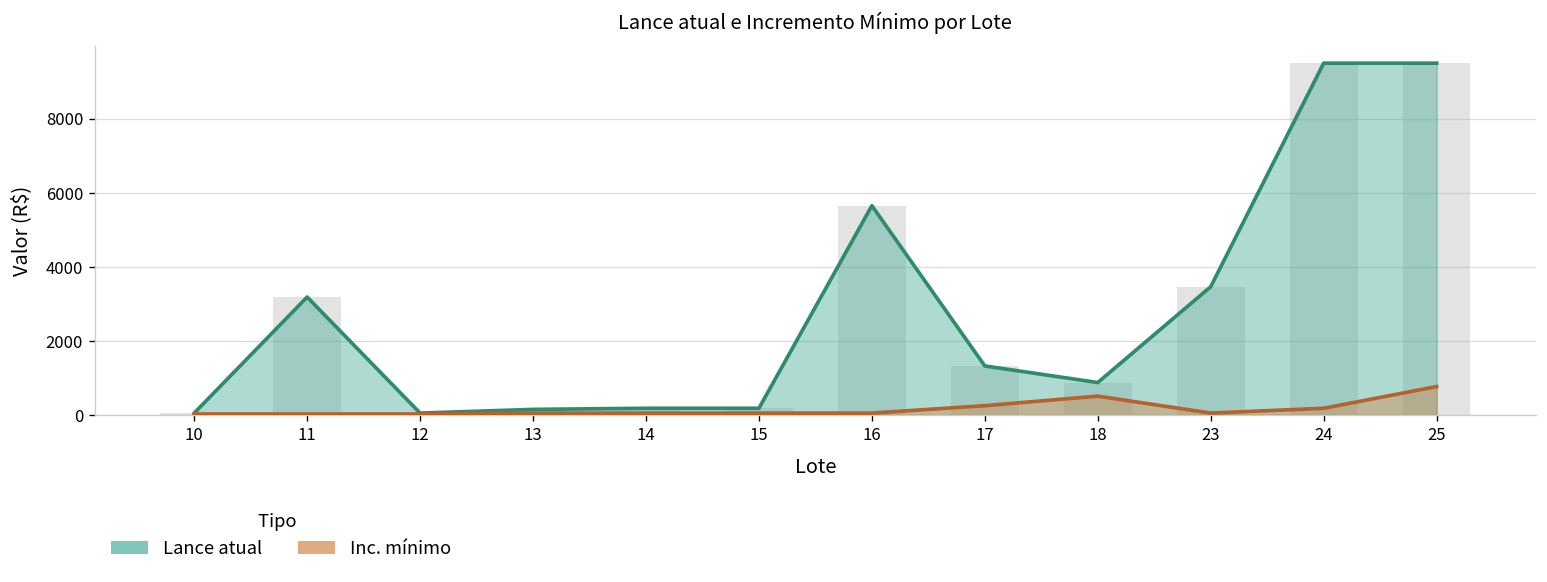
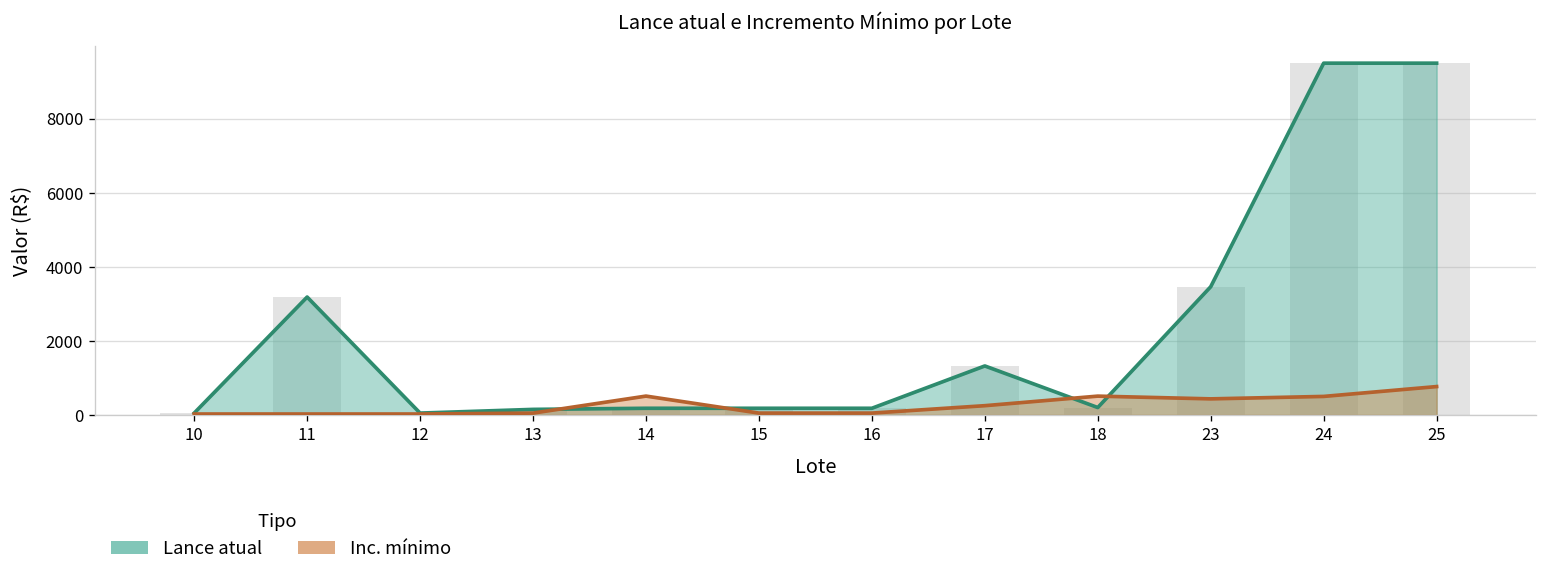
Inc. mínimo, 14: 100 -> 500
Lance atual, 16: 5700 -> 200
Lance atual, 18: 900 -> 200
Inc. mínimo, 23: 100 -> 400
Inc. mínimo, 24: 200 -> 500
